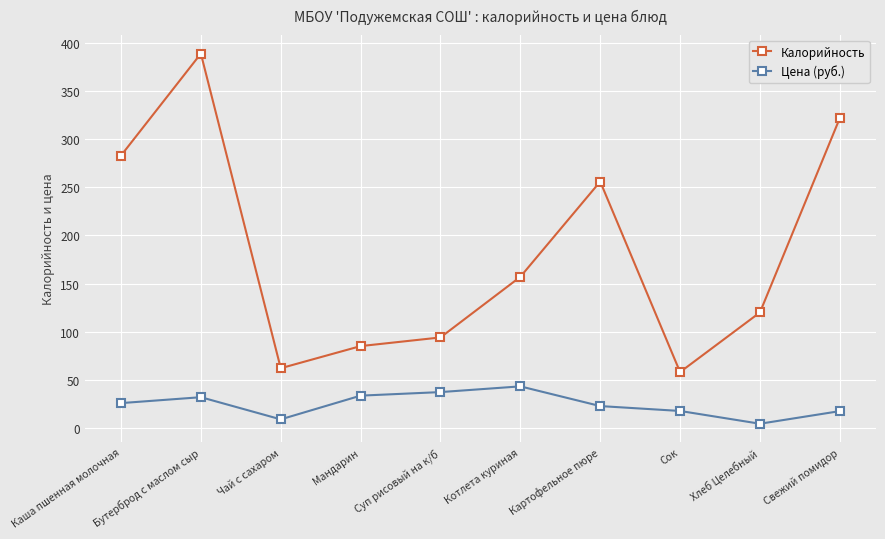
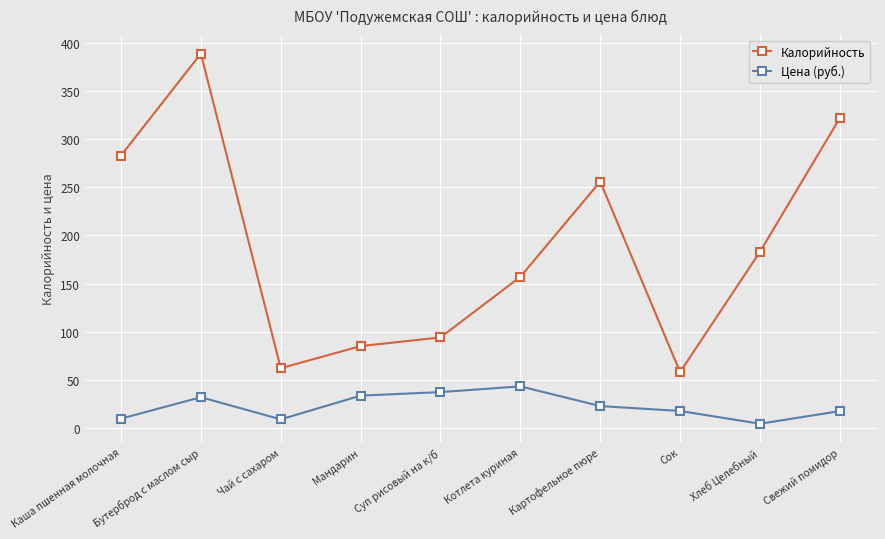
Цена (руб.), Каша пшенная молочная: 30 -> 10
Калорийность, Хлеб Целебный: 120 -> 180
